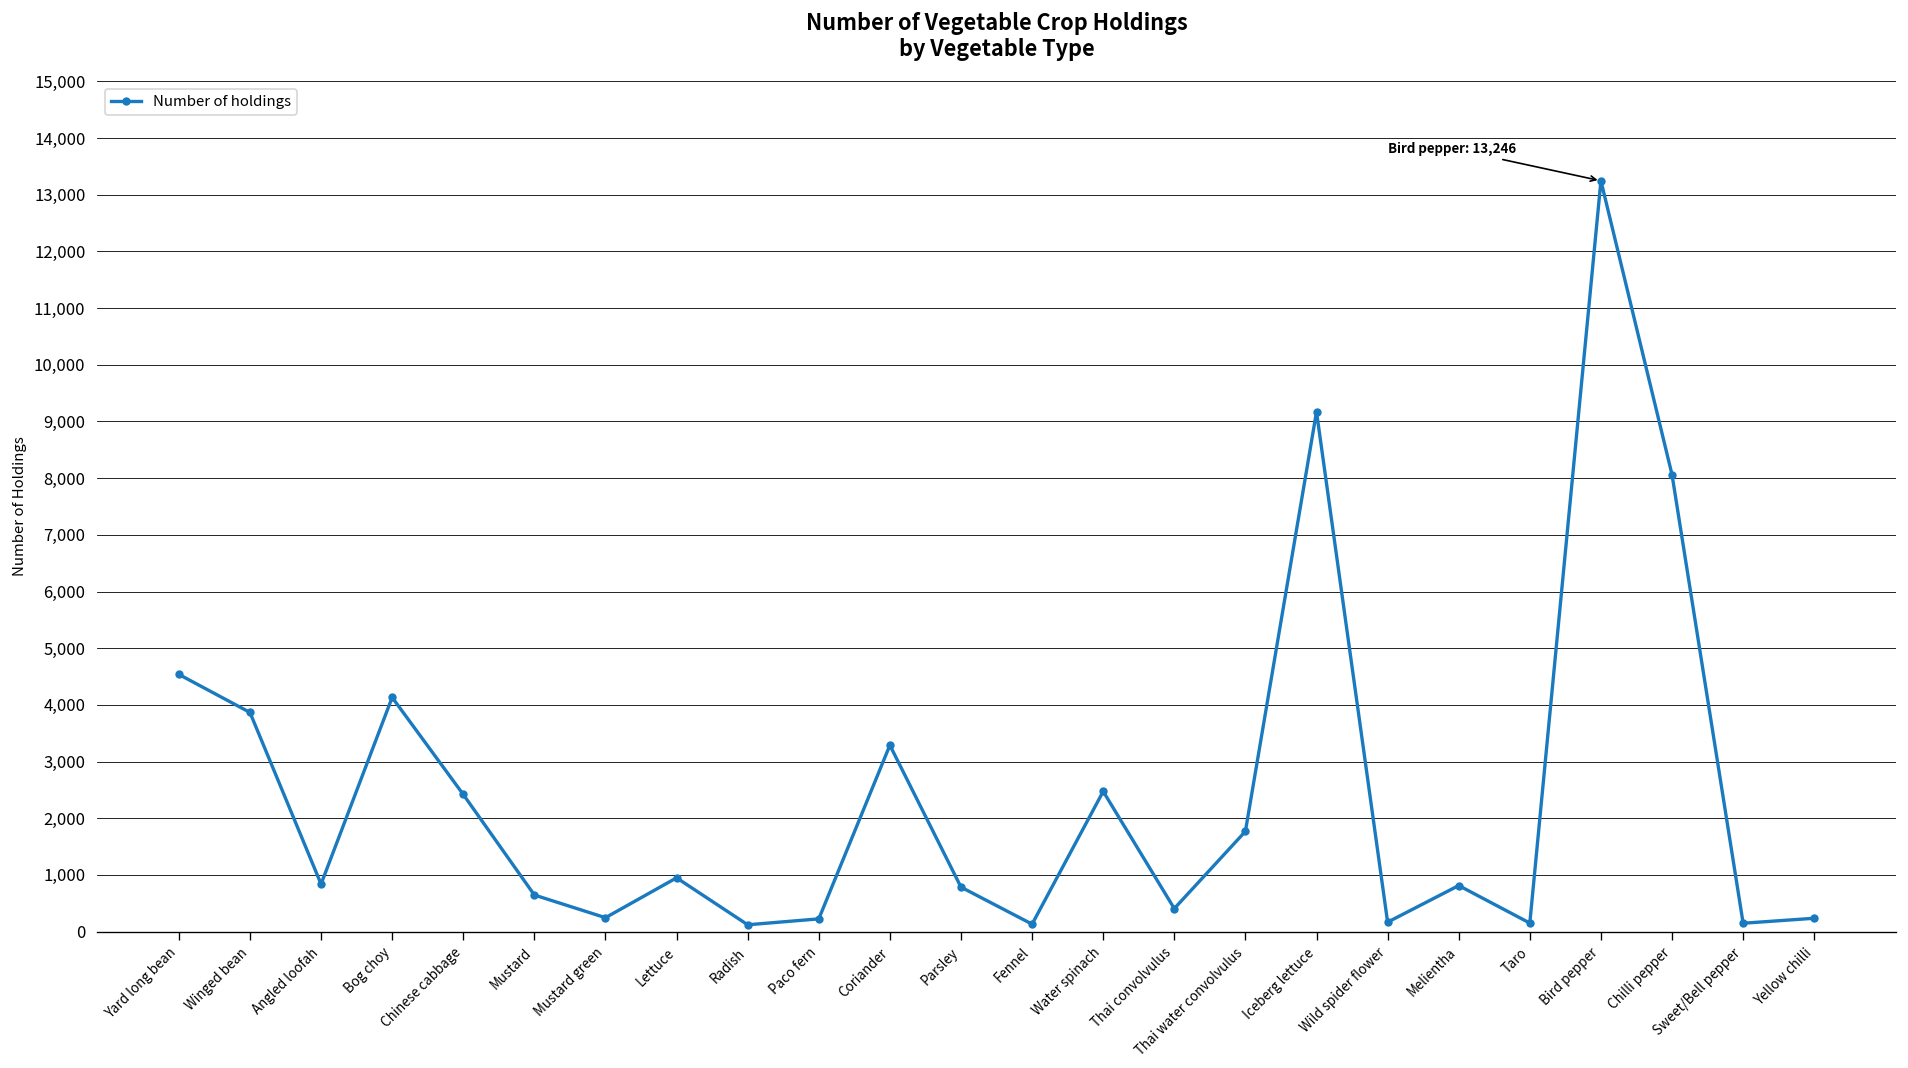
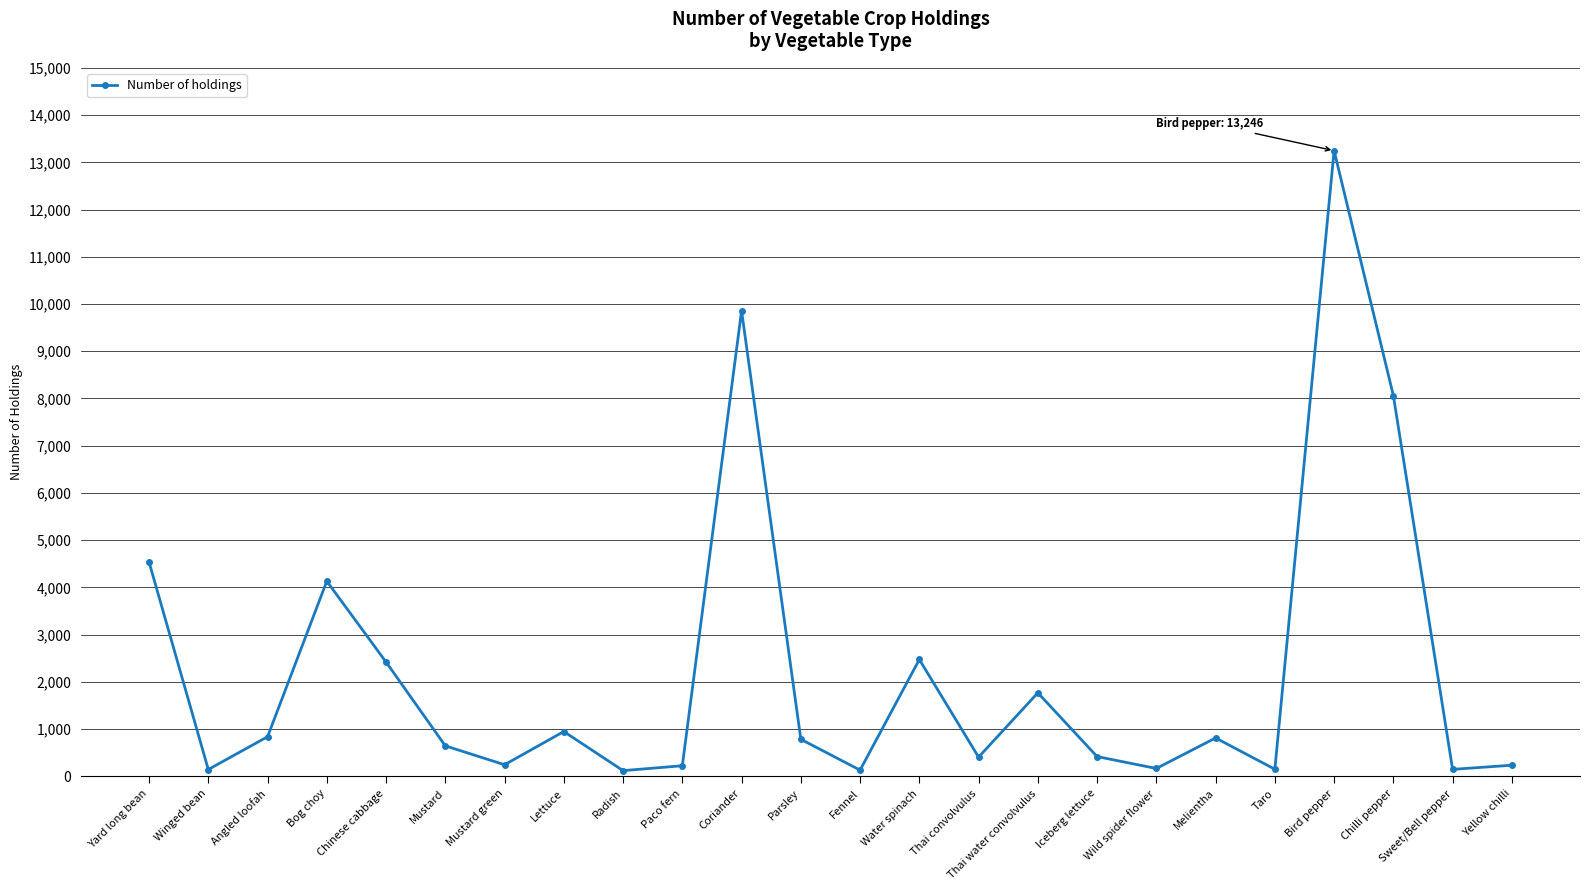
Winged bean: 3,900 -> 100
Coriander: 3,300 -> 9,900
Iceberg lettuce: 9,200 -> 400
